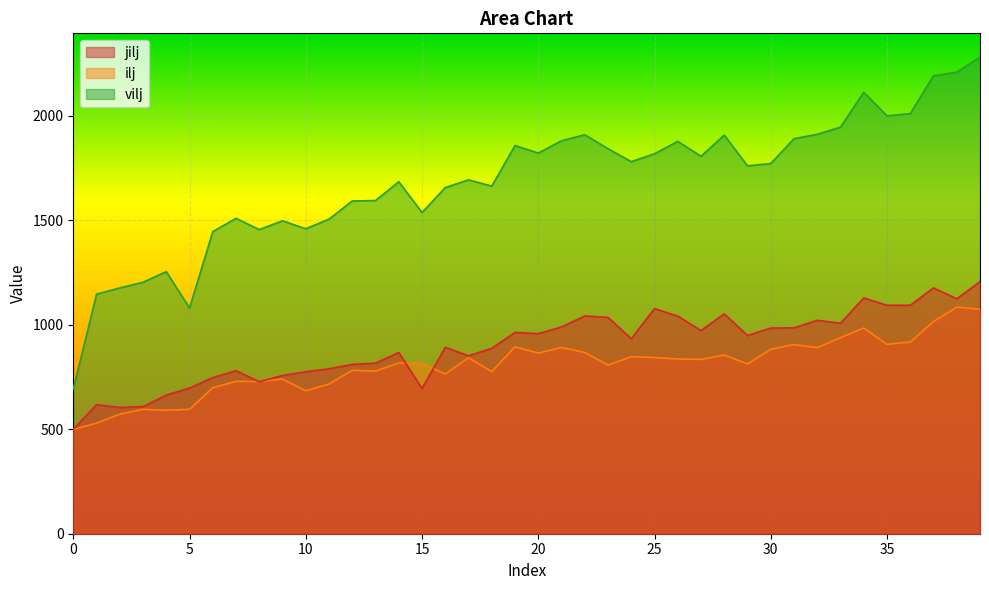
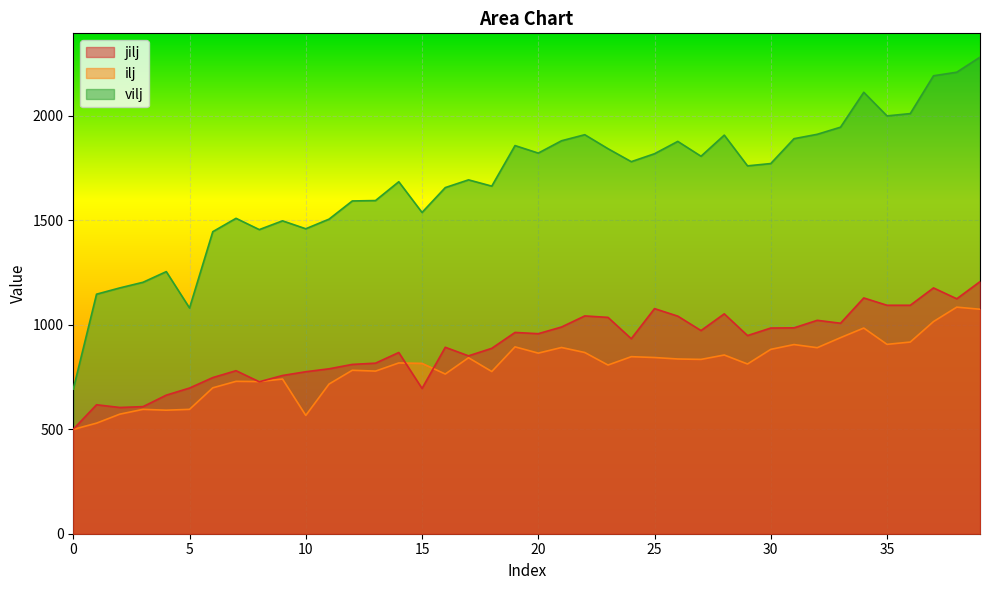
ilj, 10: 680 -> 570
